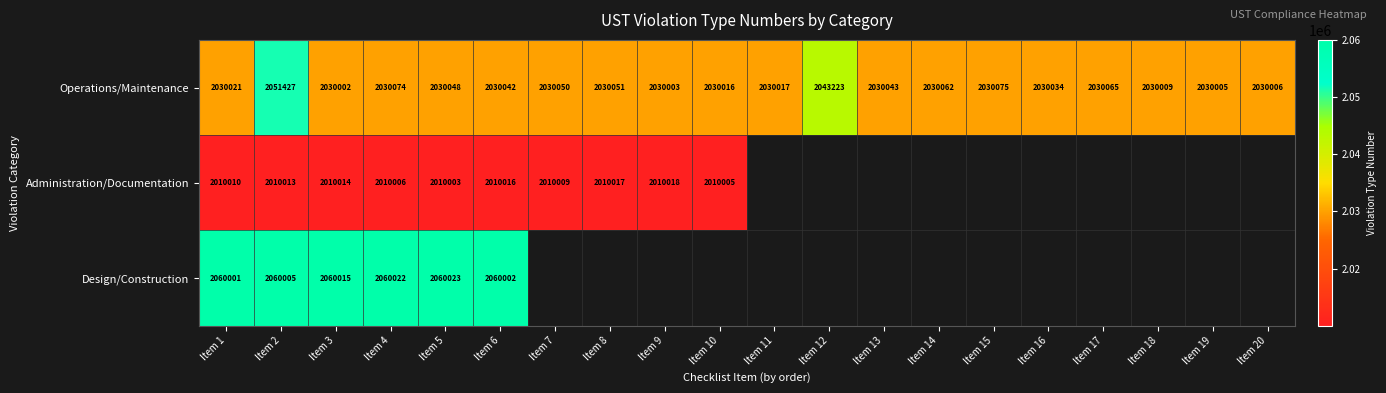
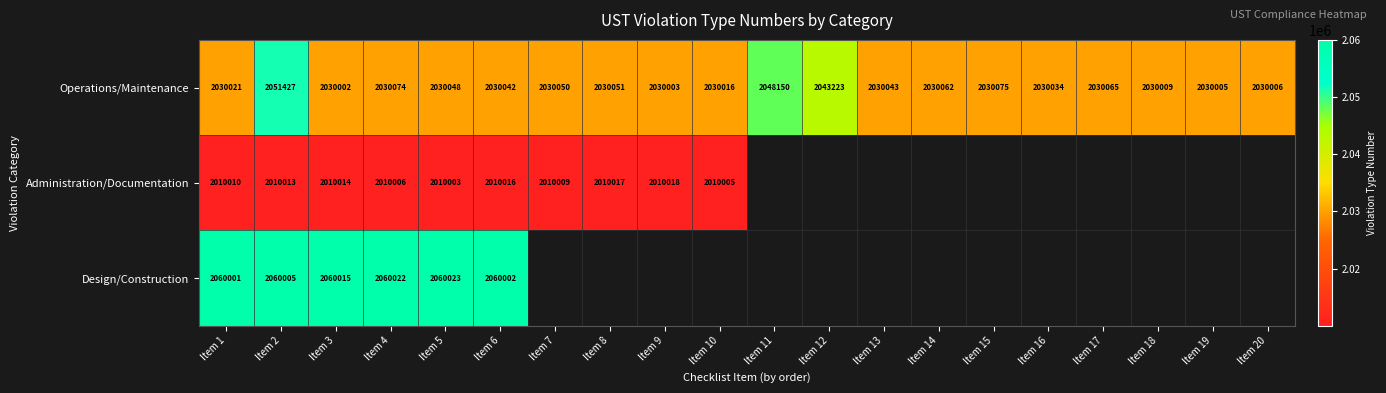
Operations/Maintenance, Item 11: 2030017 -> 2048150
